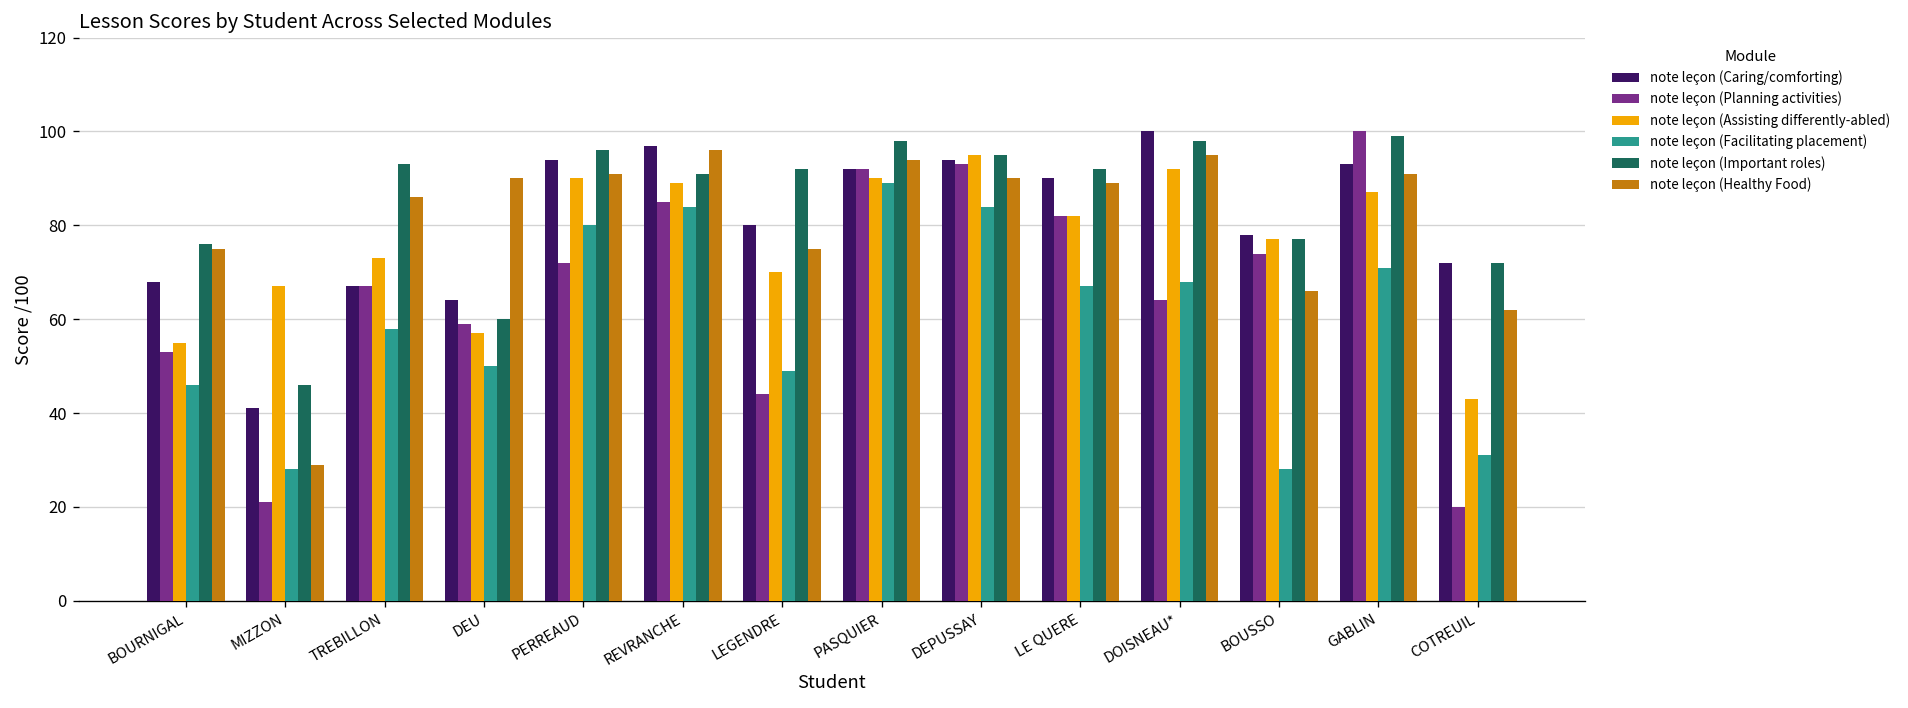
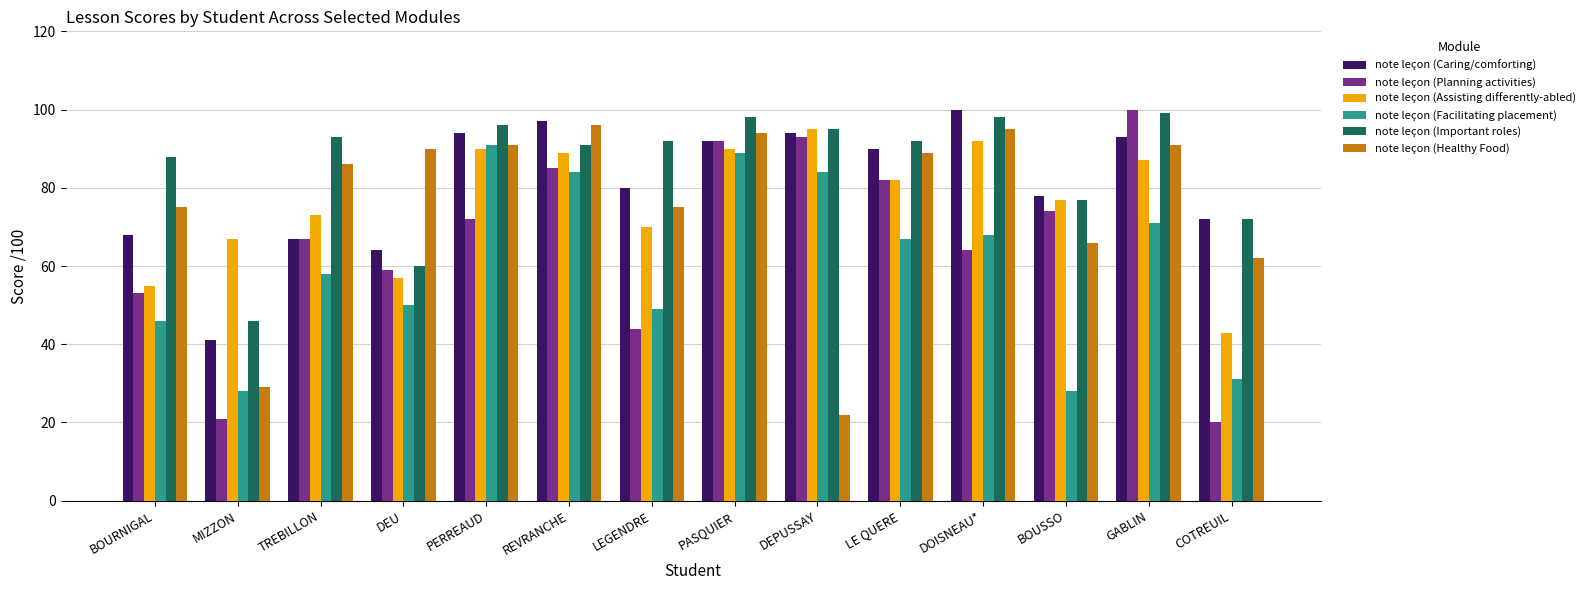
note leçon (Important roles), BOURNIGAL: 76 -> 88
note leçon (Facilitating placement), PERREAUD: 80 -> 91
note leçon (Healthy Food), DEPUSSAY: 90 -> 22
